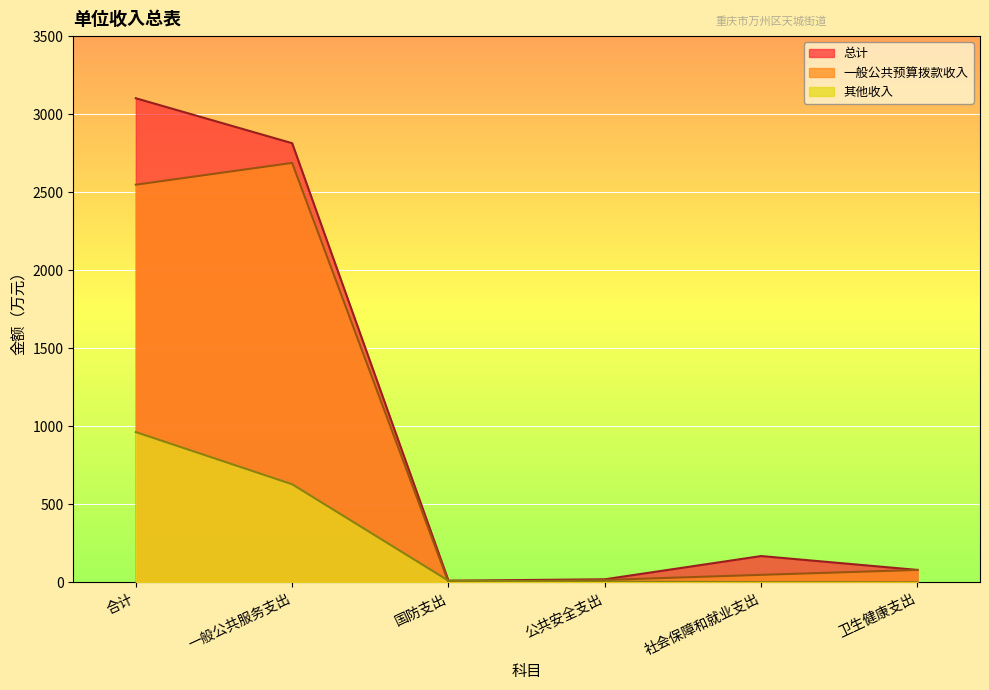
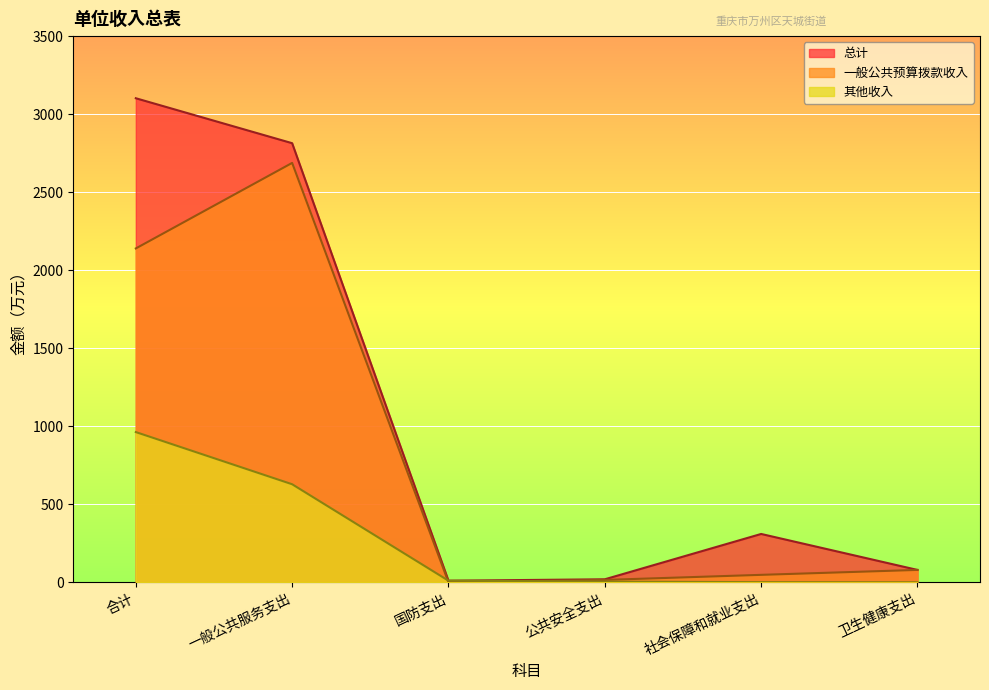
一般公共预算拨款收入, 合计: 2550 -> 2140
总计, 社会保障和就业支出: 170 -> 310
